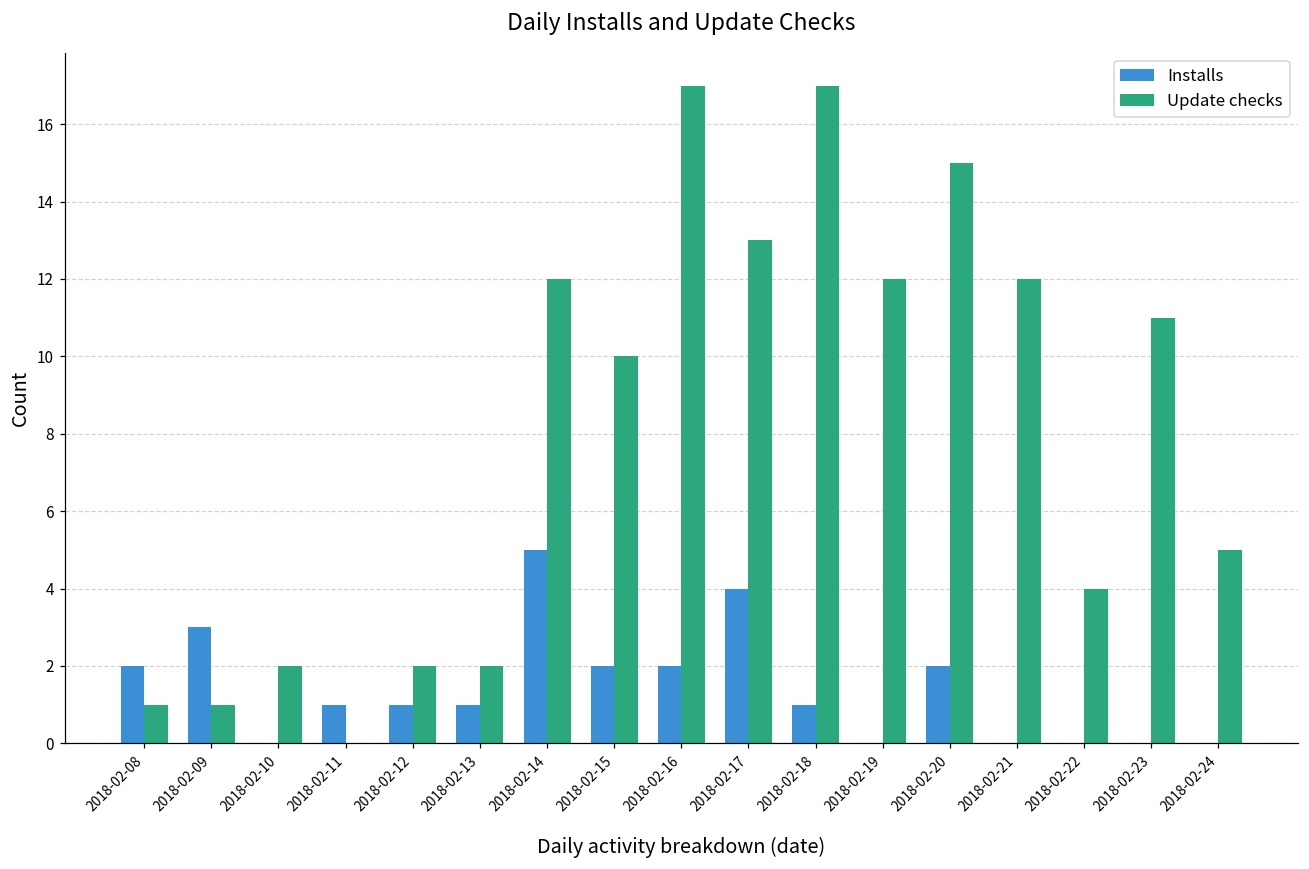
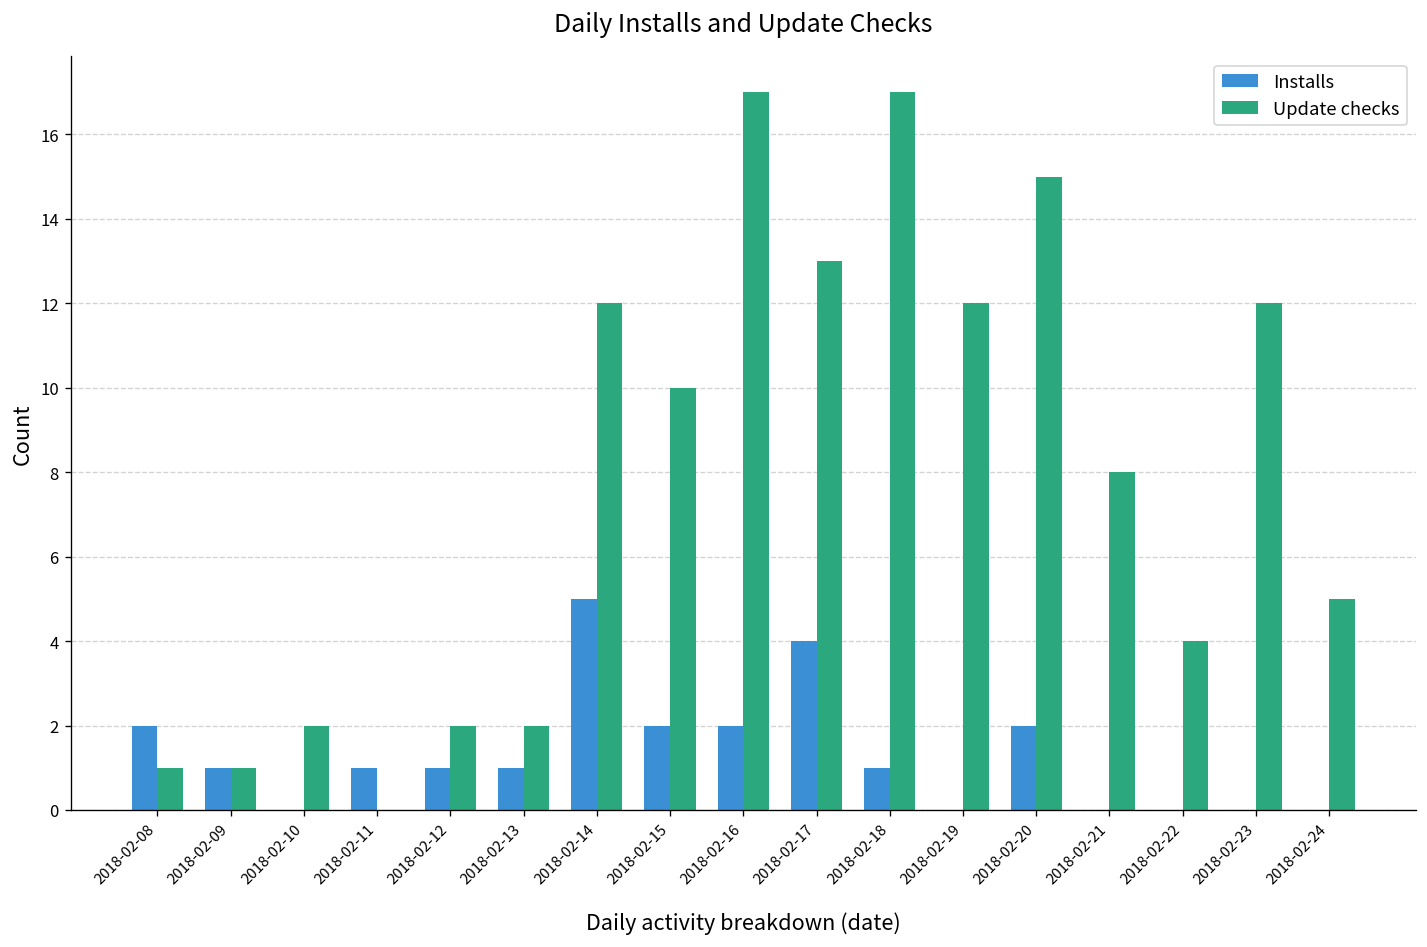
Installs, 2018-02-09: 3 -> 1
Update checks, 2018-02-21: 12 -> 8
Update checks, 2018-02-23: 11 -> 12
